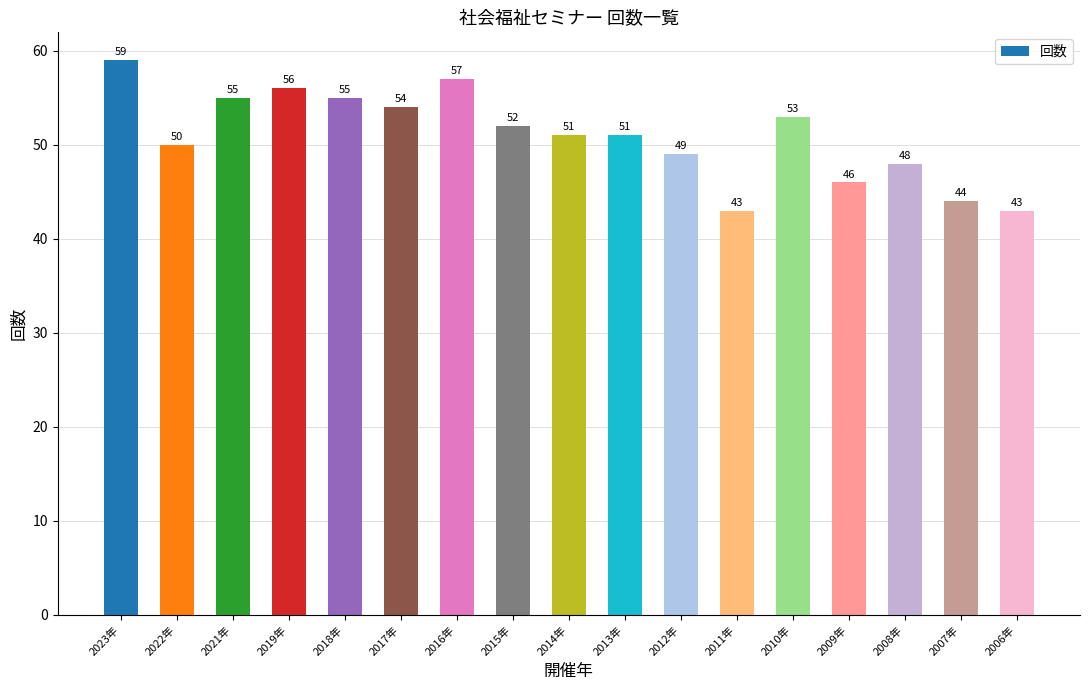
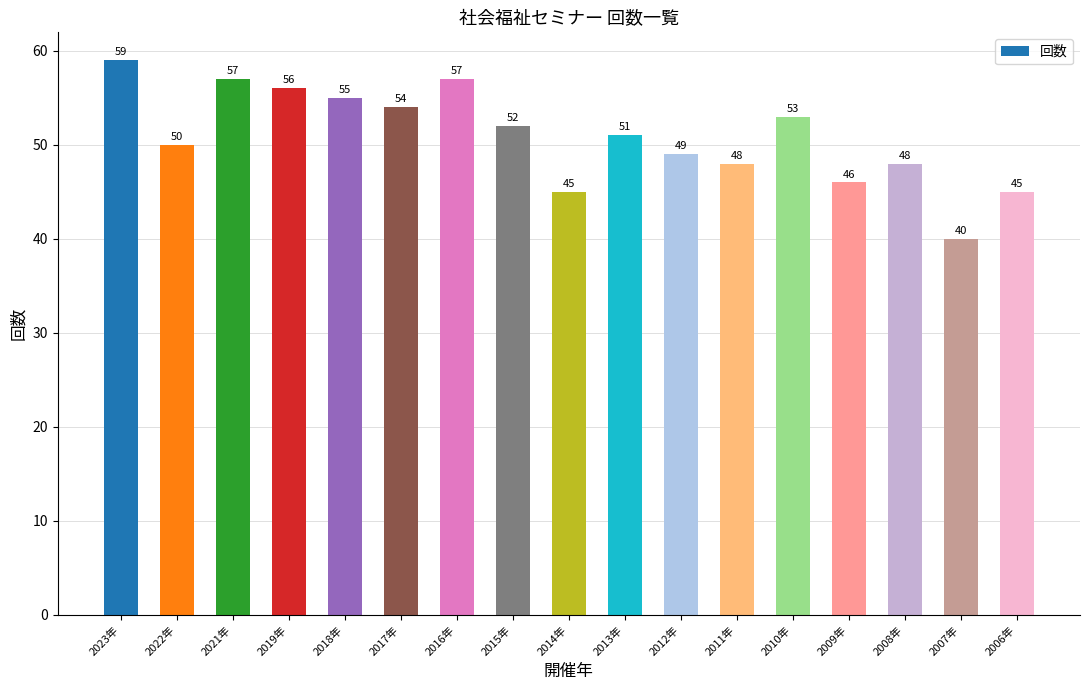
2021年: 55 -> 57
2014年: 51 -> 45
2011年: 43 -> 48
2007年: 44 -> 40
2006年: 43 -> 45
